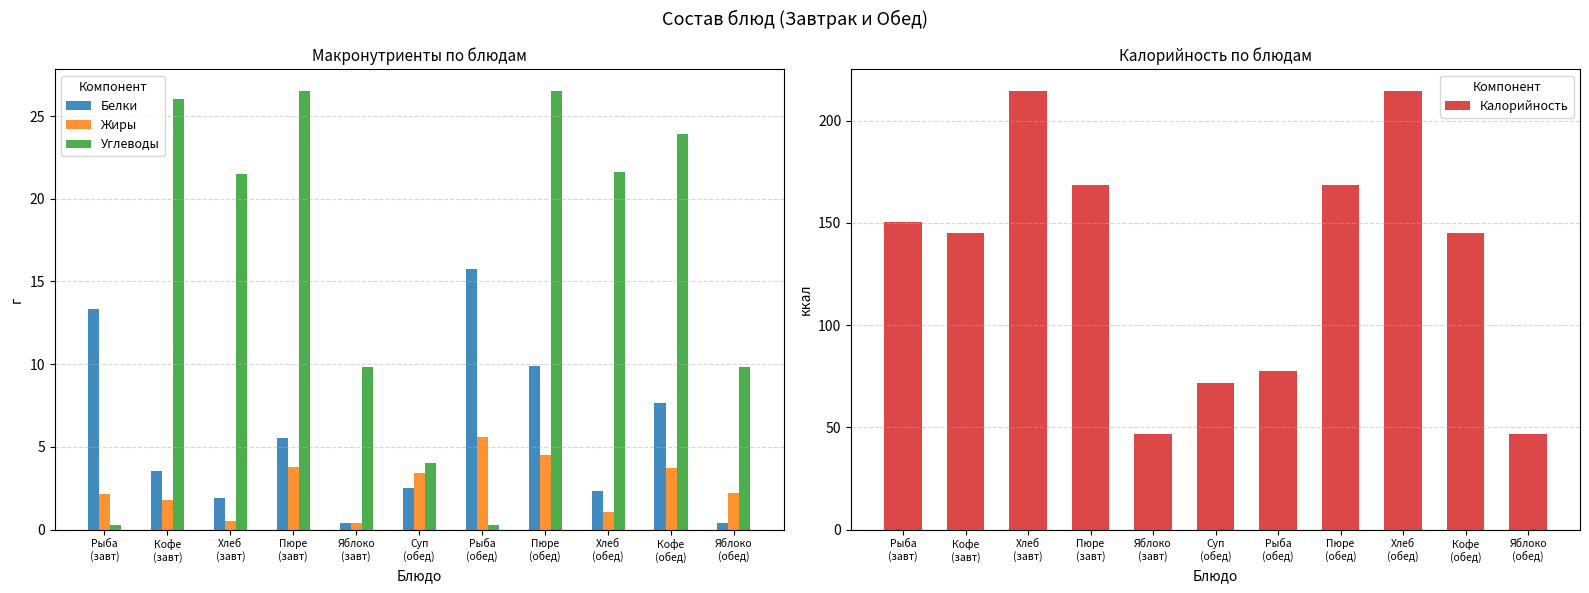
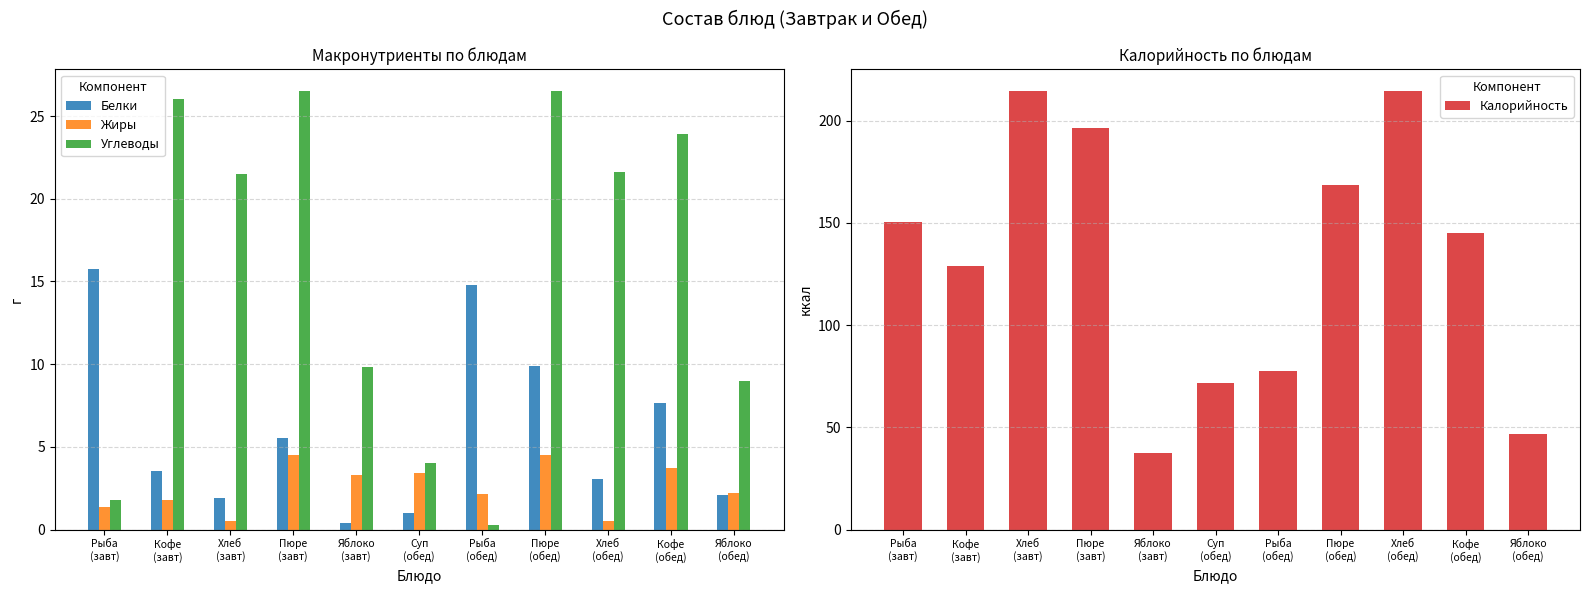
Макронутриенты по блюдам, Белки, Рыба (завт): 13.4 -> 15.8
Макронутриенты по блюдам, Жиры, Рыба (завт): 2.1 -> 1.4
Макронутриенты по блюдам, Углеводы, Рыба (завт): 0.3 -> 1.8
Макронутриенты по блюдам, Жиры, Пюре (завт): 3.8 -> 4.5
Макронутриенты по блюдам, Жиры, Яблоко (завт): 0.4 -> 3.3
Макронутриенты по блюдам, Белки, Суп (обед): 2.5 -> 1.0
Макронутриенты по блюдам, Белки, Рыба (обед): 15.8 -> 14.8
Макронутриенты по блюдам, Жиры, Рыба (обед): 5.6 -> 2.1
Макронутриенты по блюдам, Белки, Хлеб (обед): 2.3 -> 3.1
Макронутриенты по блюдам, Жиры, Хлеб (обед): 1.1 -> 0.5
Макронутриенты по блюдам, Белки, Яблоко (обед): 0.4 -> 2.1
Макронутриенты по блюдам, Углеводы, Яблоко (обед): 9.8 -> 9.0
Калорийность по блюдам, Кофе (завт): 145 -> 129
Калорийность по блюдам, Пюре (завт): 168 -> 196
Калорийность по блюдам, Яблоко (завт): 47 -> 37
